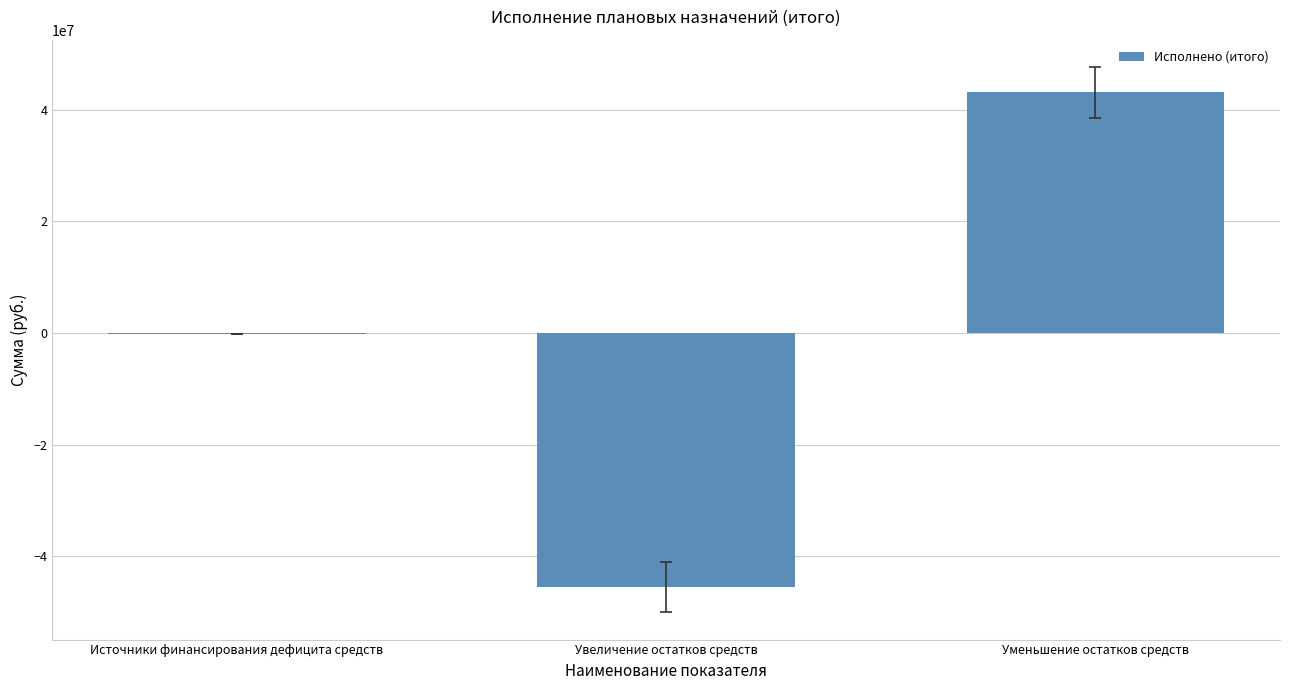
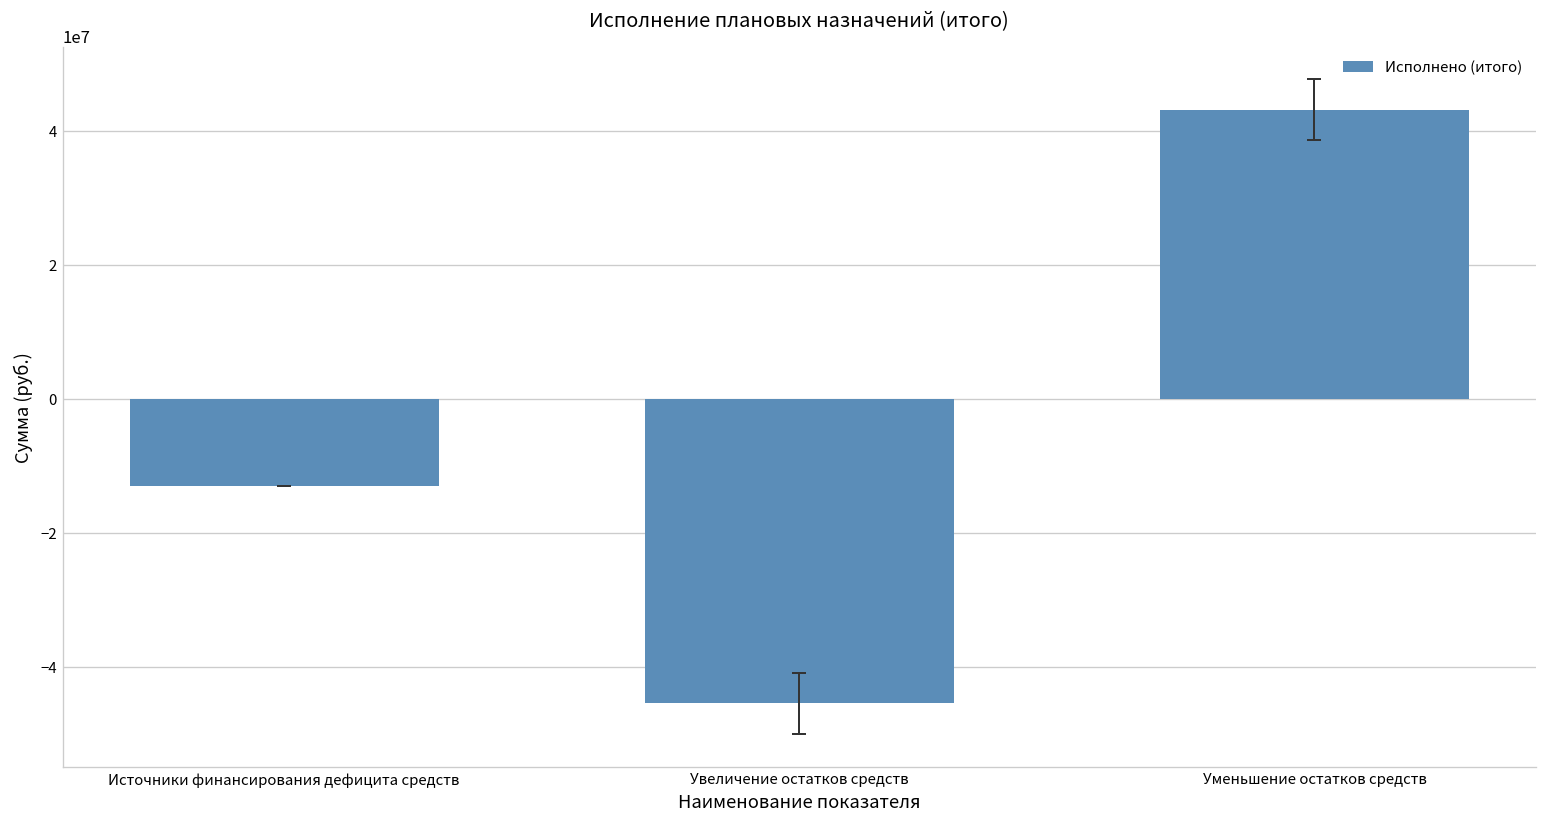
Исполнено (итого), Источники финансирования дефицита средств: 0 -> -13000000
